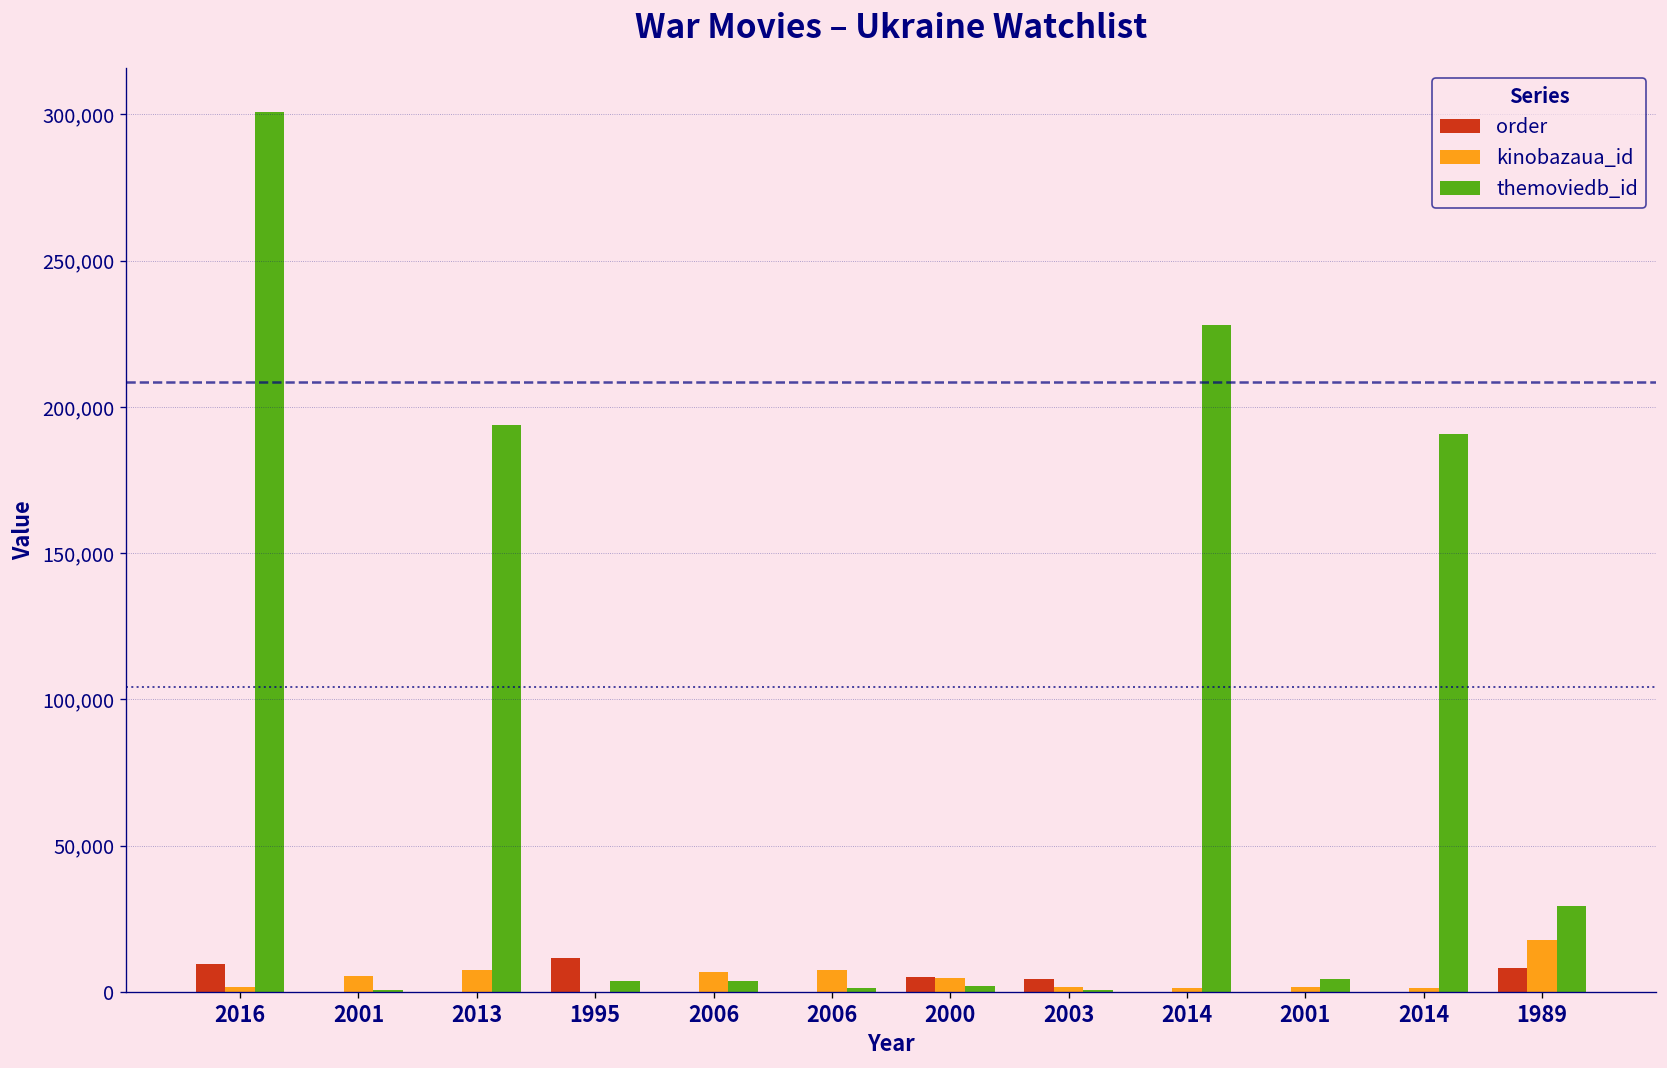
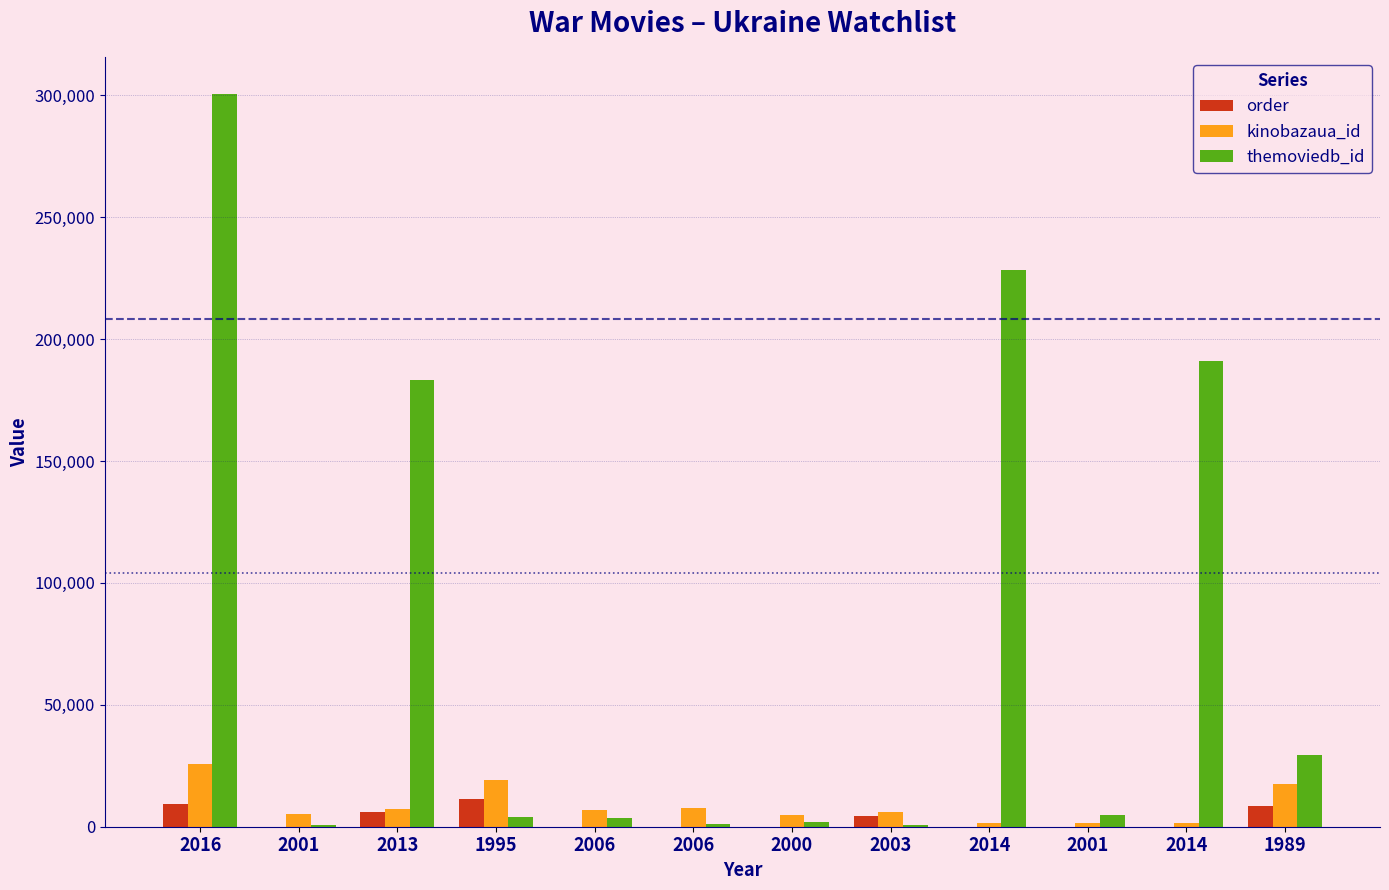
kinobazaua_id, 2016: 2,000 -> 26,000
order, 2013: 0 -> 6,000
themoviedb_id, 2013: 194,000 -> 183,000
kinobazaua_id, 1995: 0 -> 19,000
order, 2000: 5,000 -> 0
kinobazaua_id, 2003: 2,000 -> 6,000
